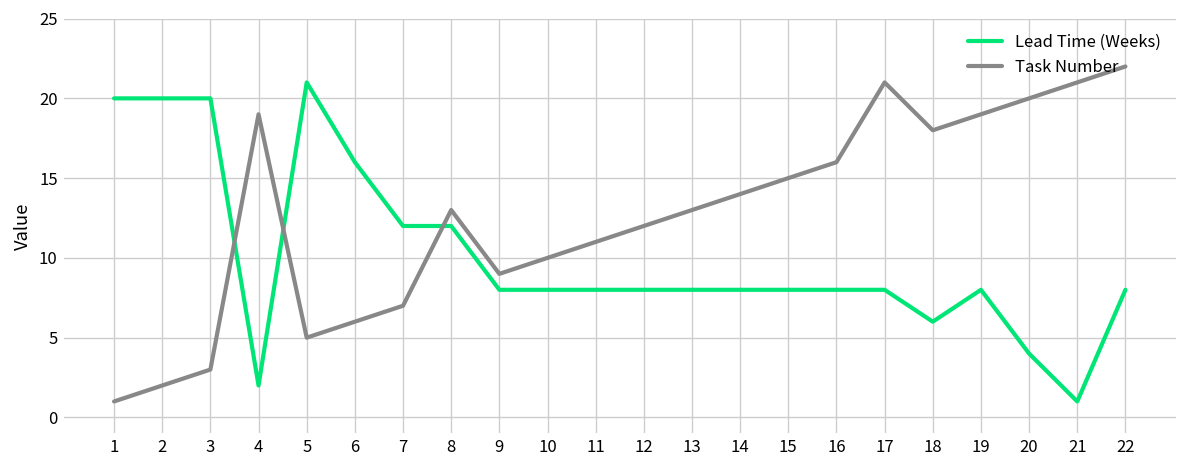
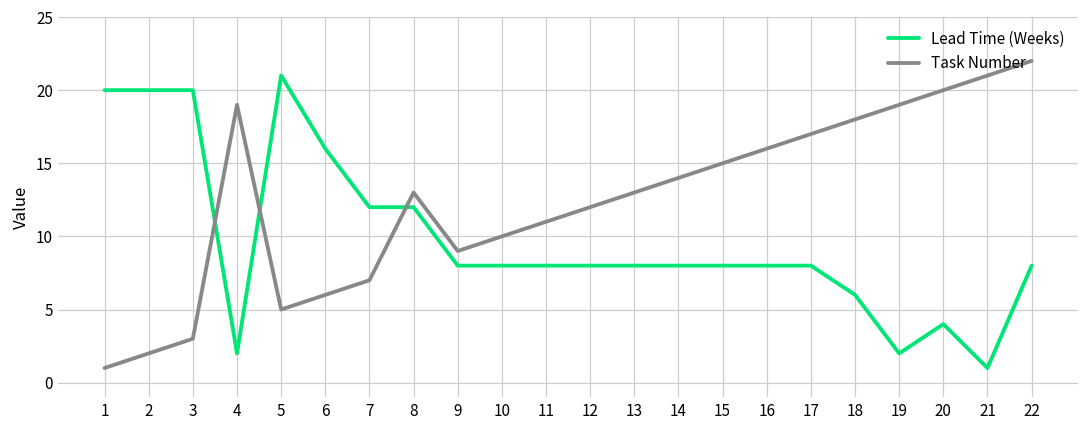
Task Number, 17: 21 -> 17
Lead Time (Weeks), 19: 8 -> 2
